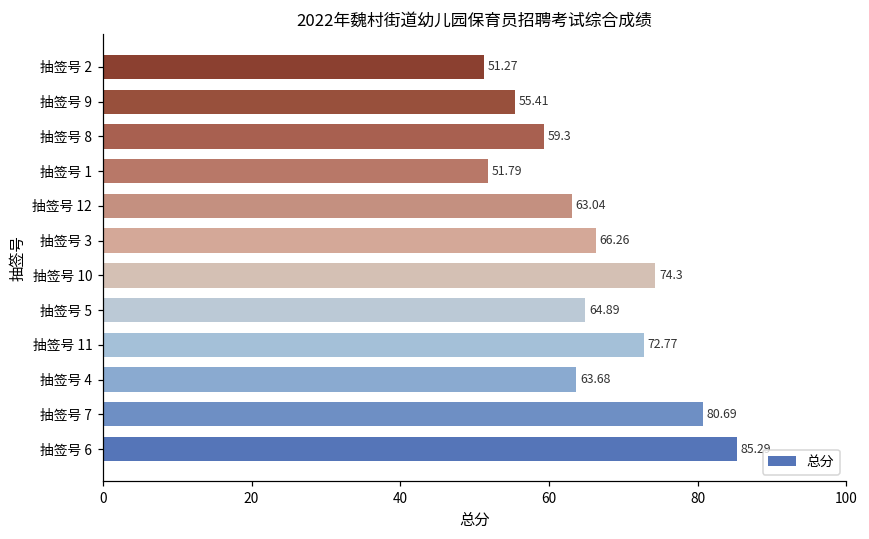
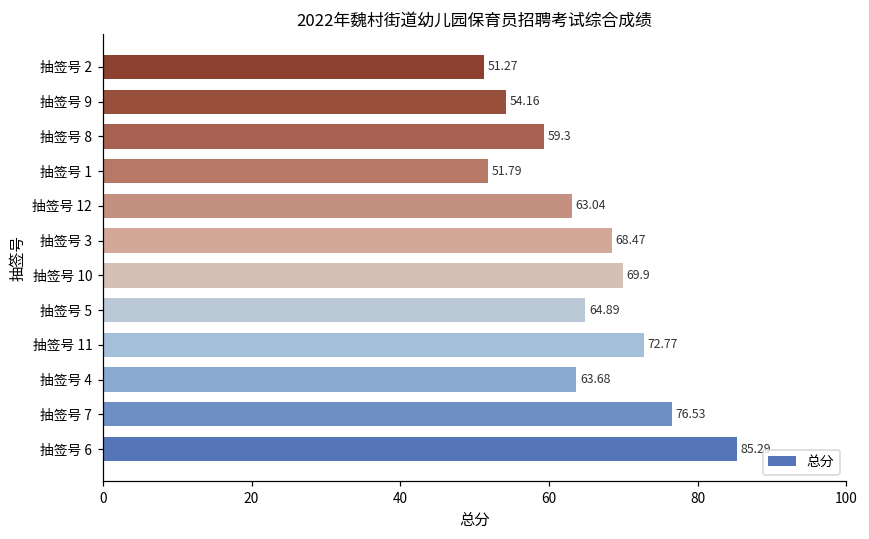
抽签号 9: 55.41 -> 54.16
抽签号 3: 66.26 -> 68.47
抽签号 10: 74.3 -> 69.9
抽签号 7: 80.69 -> 76.53
